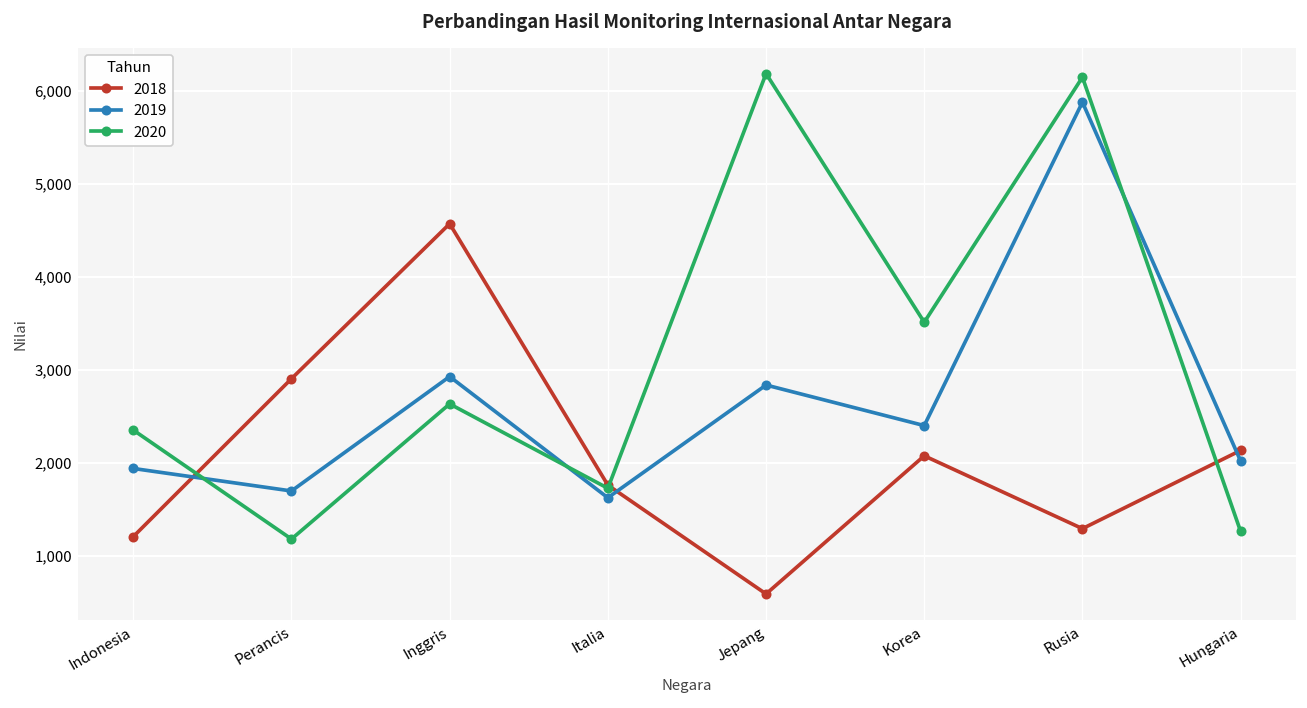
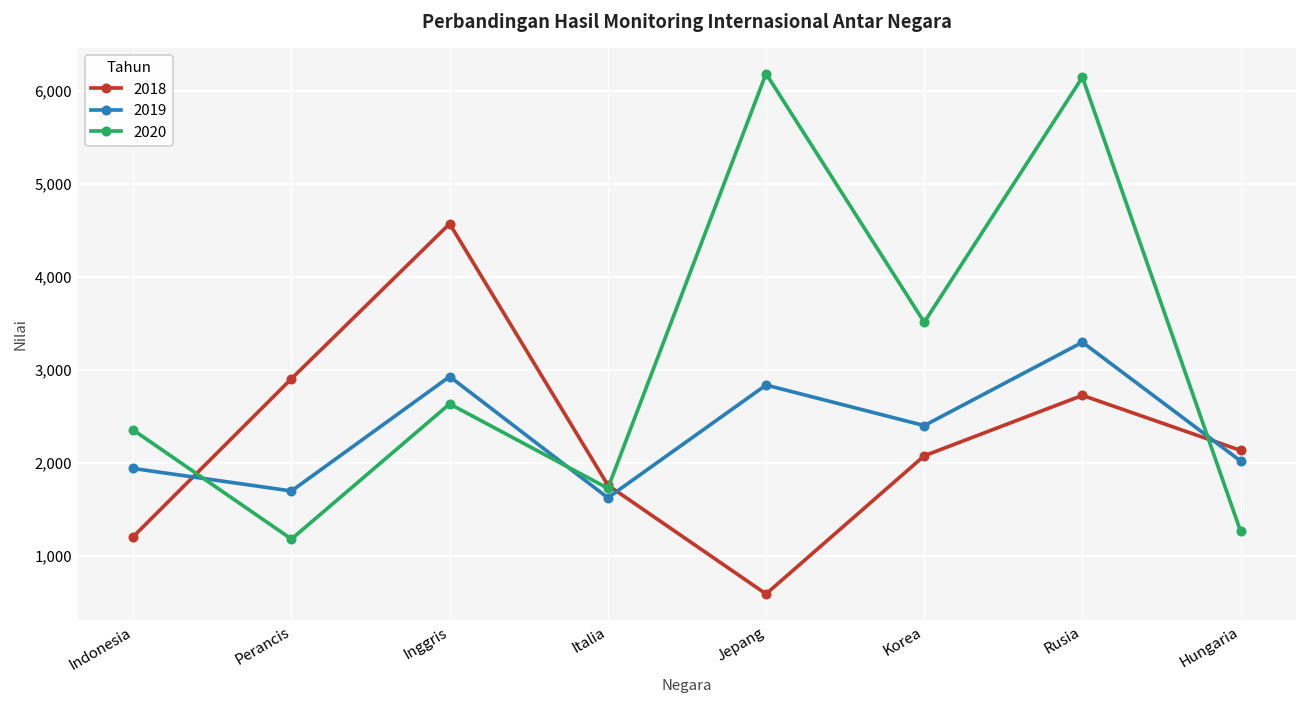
2018, Rusia: 1,300 -> 2,700
2019, Rusia: 5,900 -> 3,300
